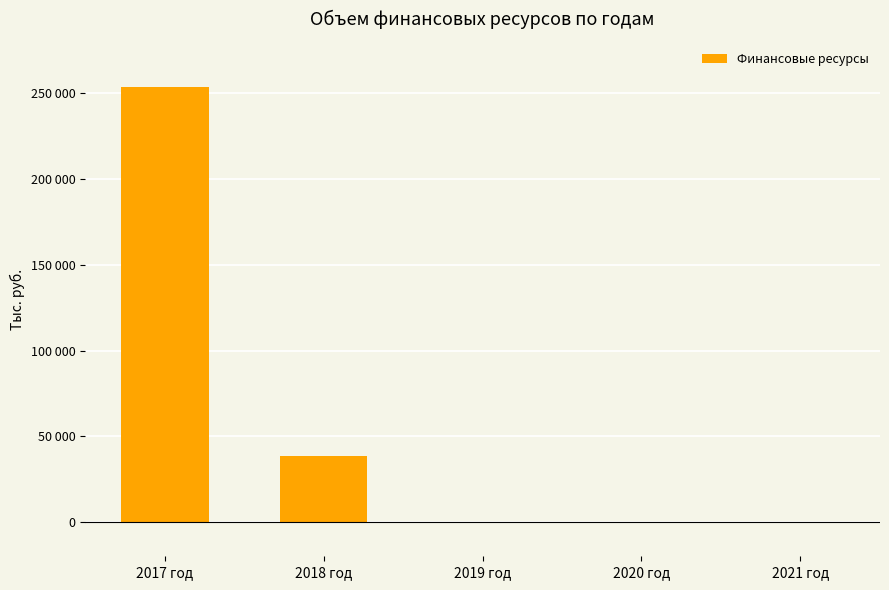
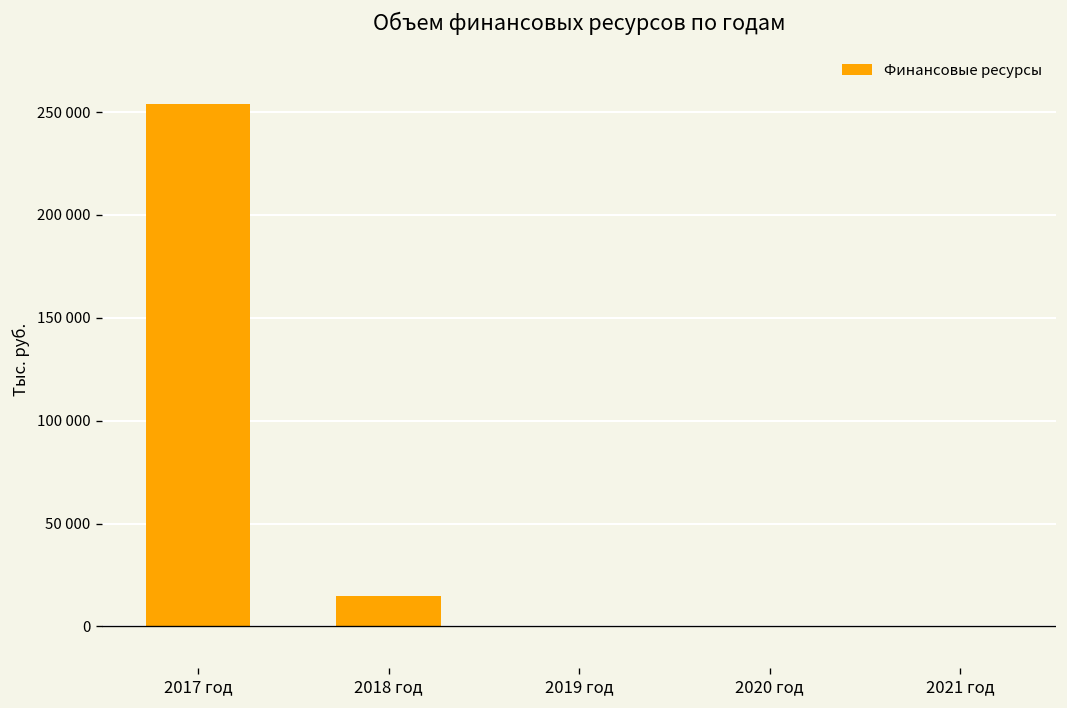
2018 год: 38000 -> 15000
